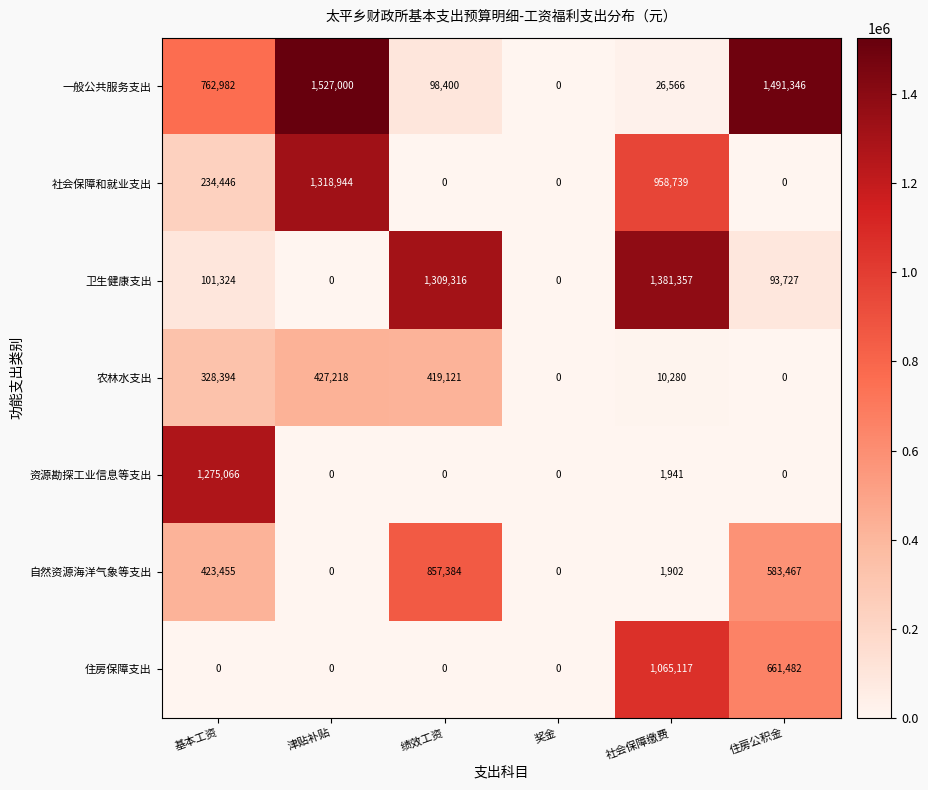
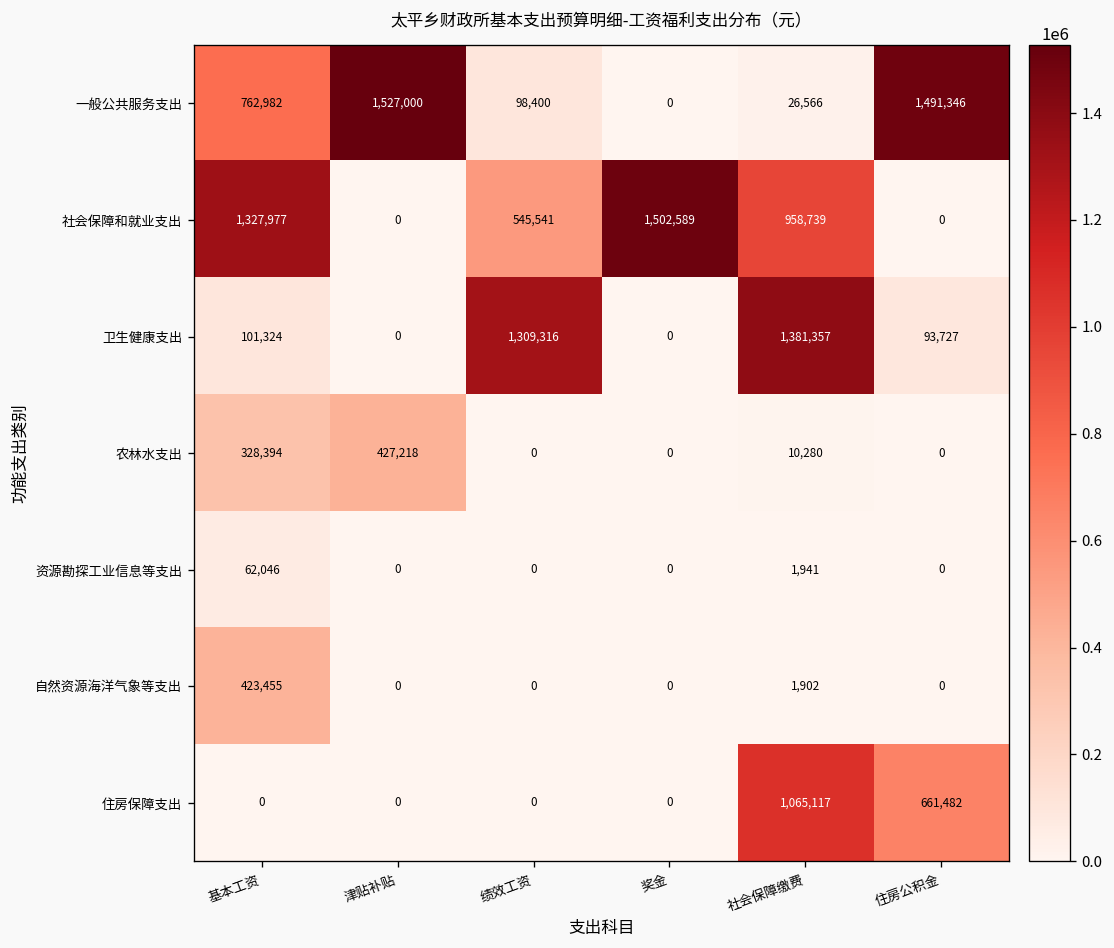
社会保障和就业支出, 基本工资: 234,446 -> 1,327,977
社会保障和就业支出, 津贴补贴: 1,318,944 -> 0
社会保障和就业支出, 绩效工资: 0 -> 545,541
社会保障和就业支出, 奖金: 0 -> 1,502,589
农林水支出, 绩效工资: 419,121 -> 0
资源勘探工业信息等支出, 基本工资: 1,275,066 -> 62,046
自然资源海洋气象等支出, 绩效工资: 857,384 -> 0
自然资源海洋气象等支出, 住房公积金: 583,467 -> 0
